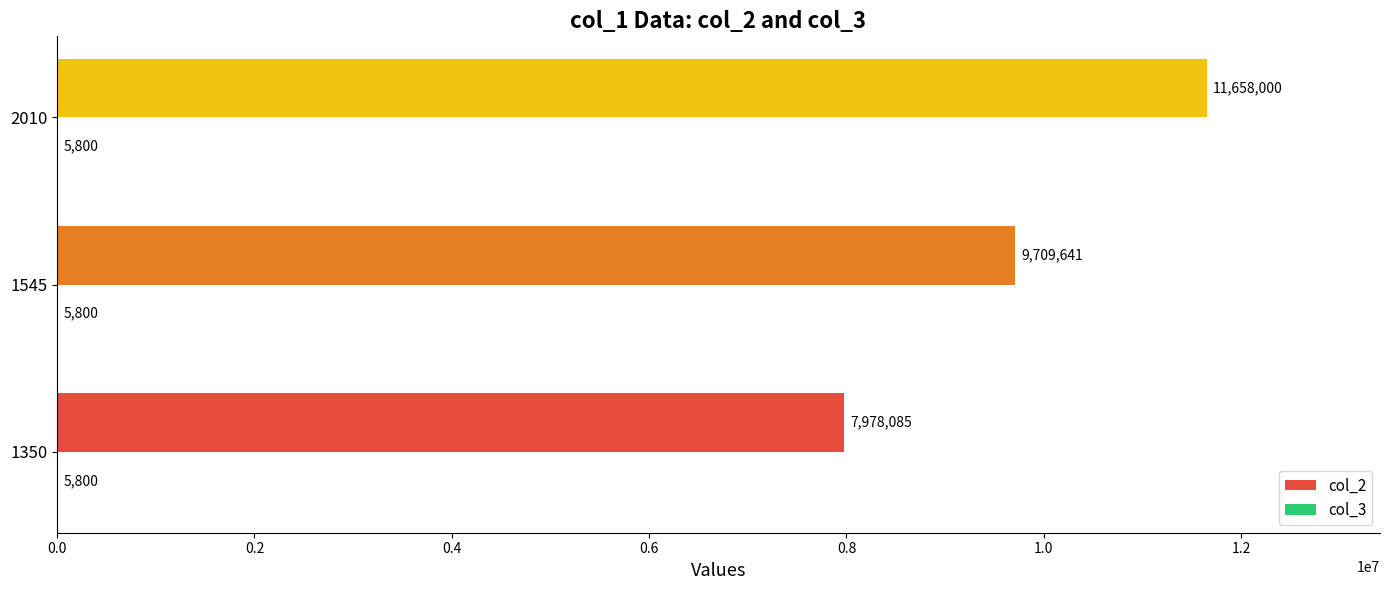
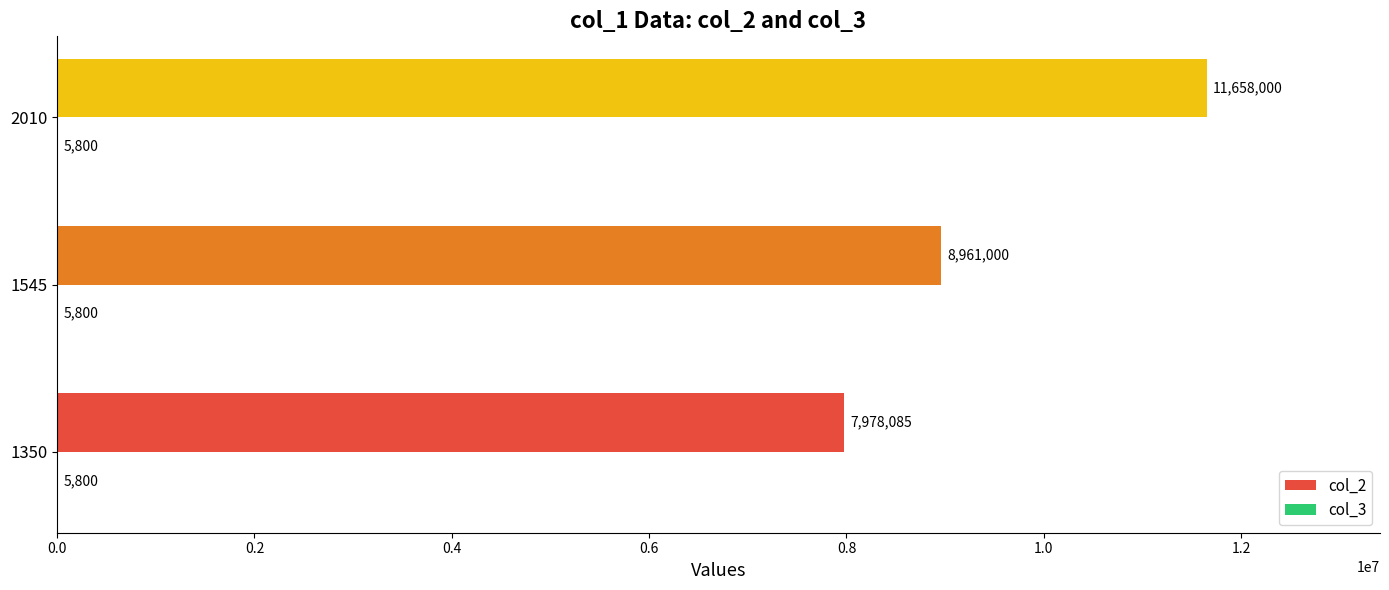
col_2, 1545: 9,709,641 -> 8,961,000
